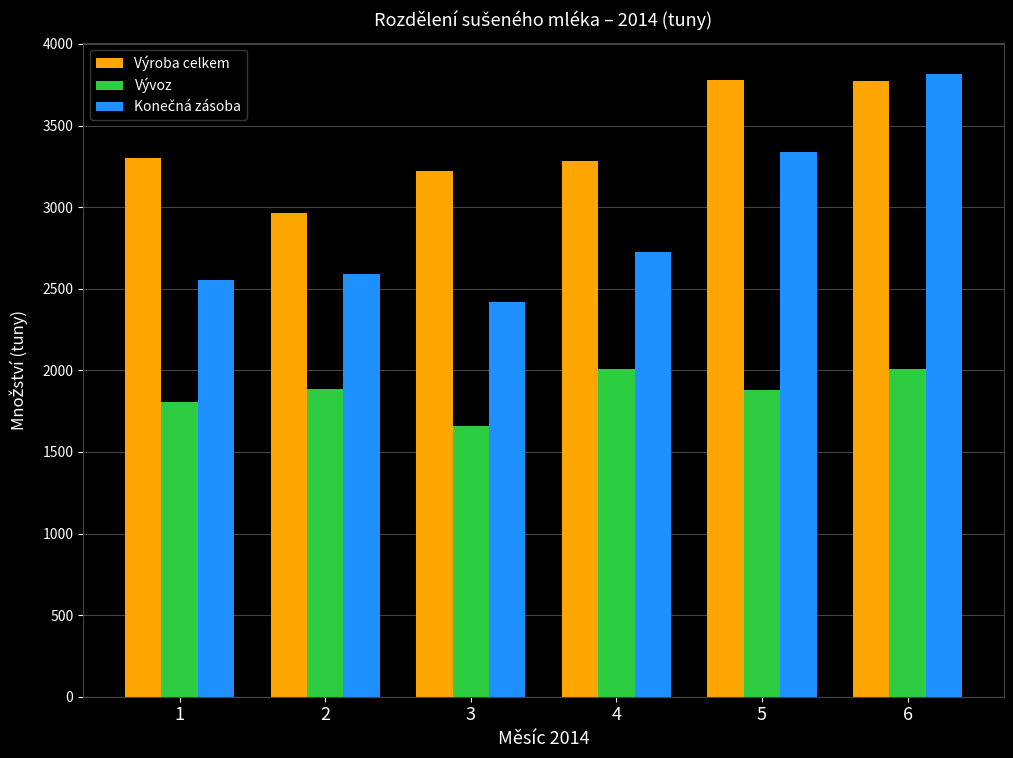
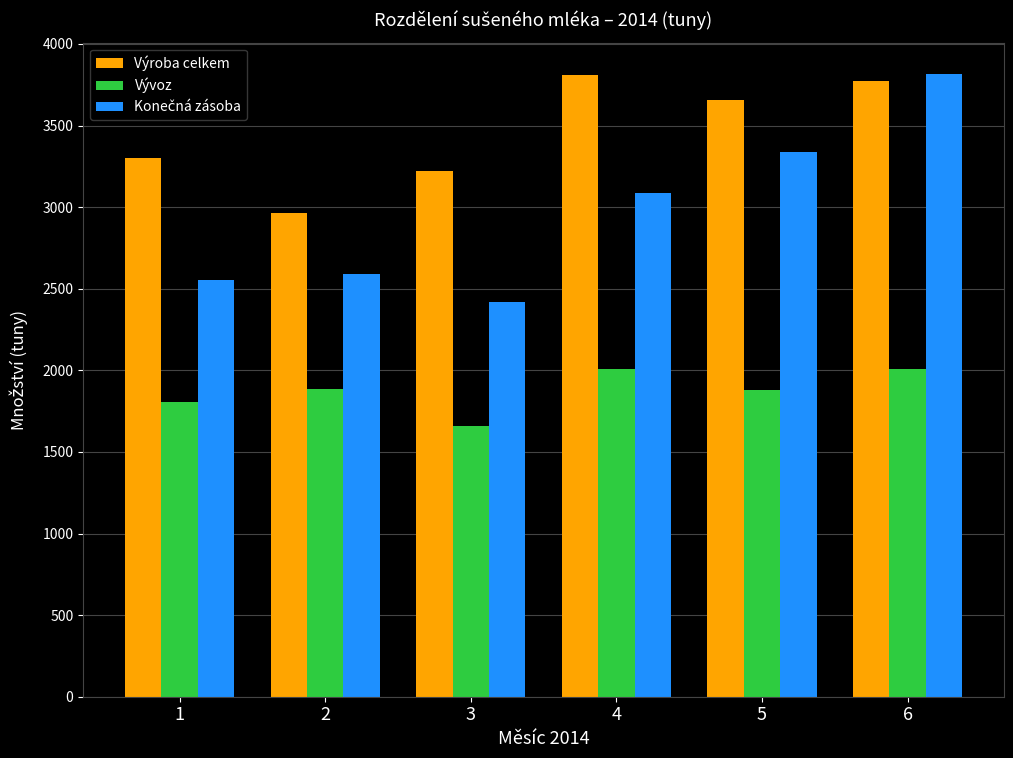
Výroba celkem, 4: 3290 -> 3810
Konečná zásoba, 4: 2720 -> 3090
Výroba celkem, 5: 3780 -> 3660
